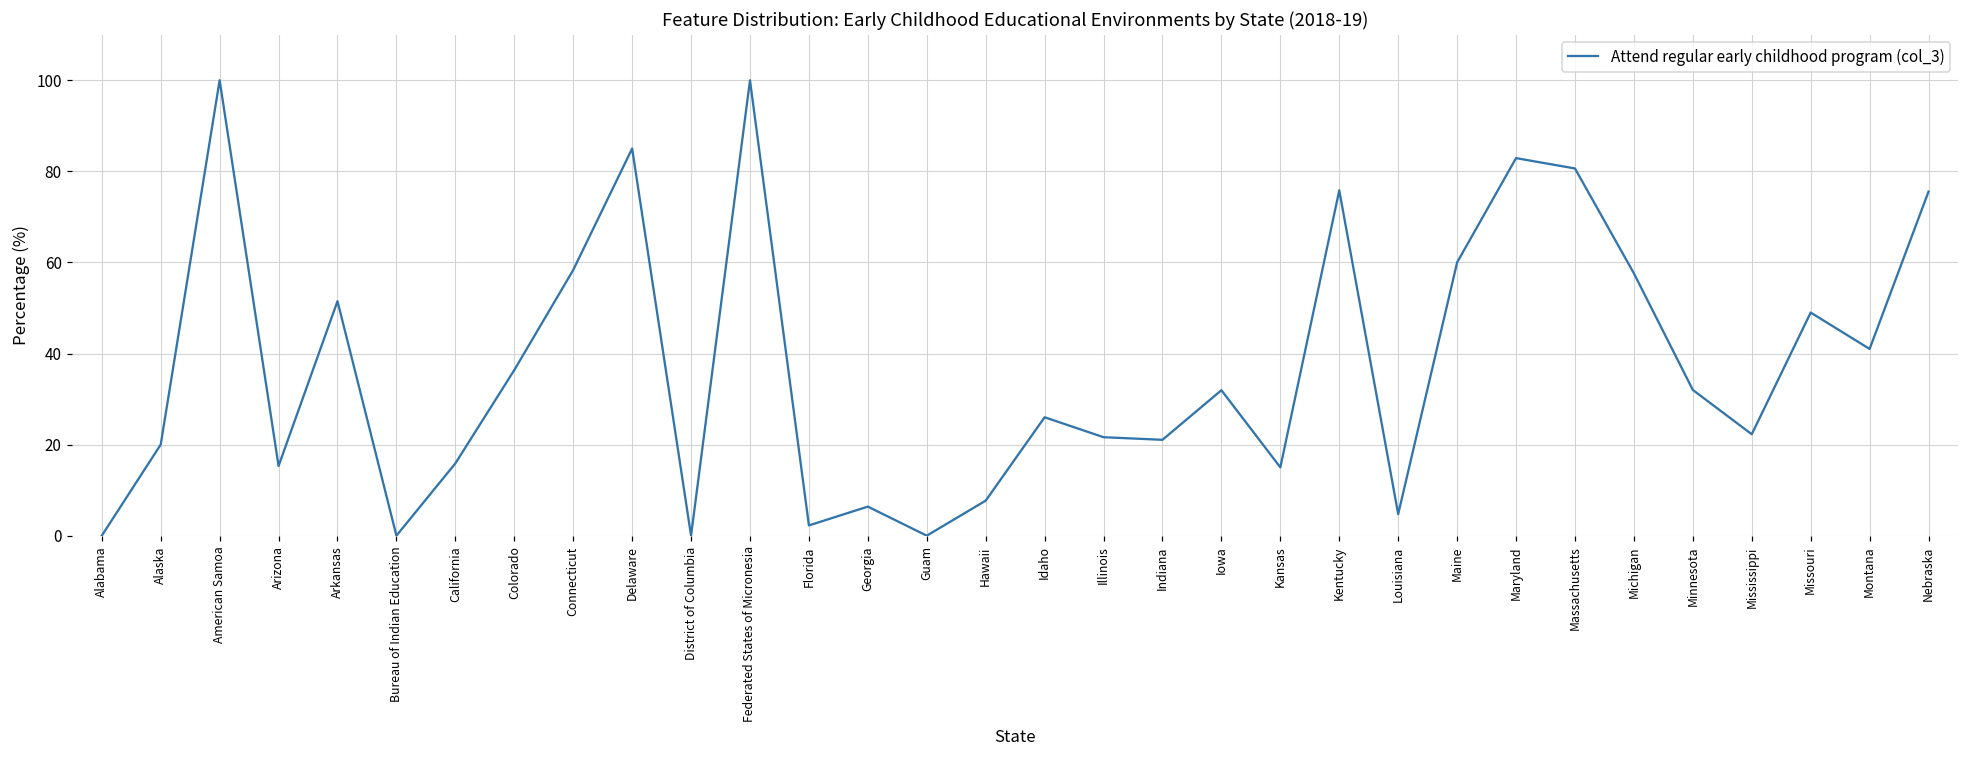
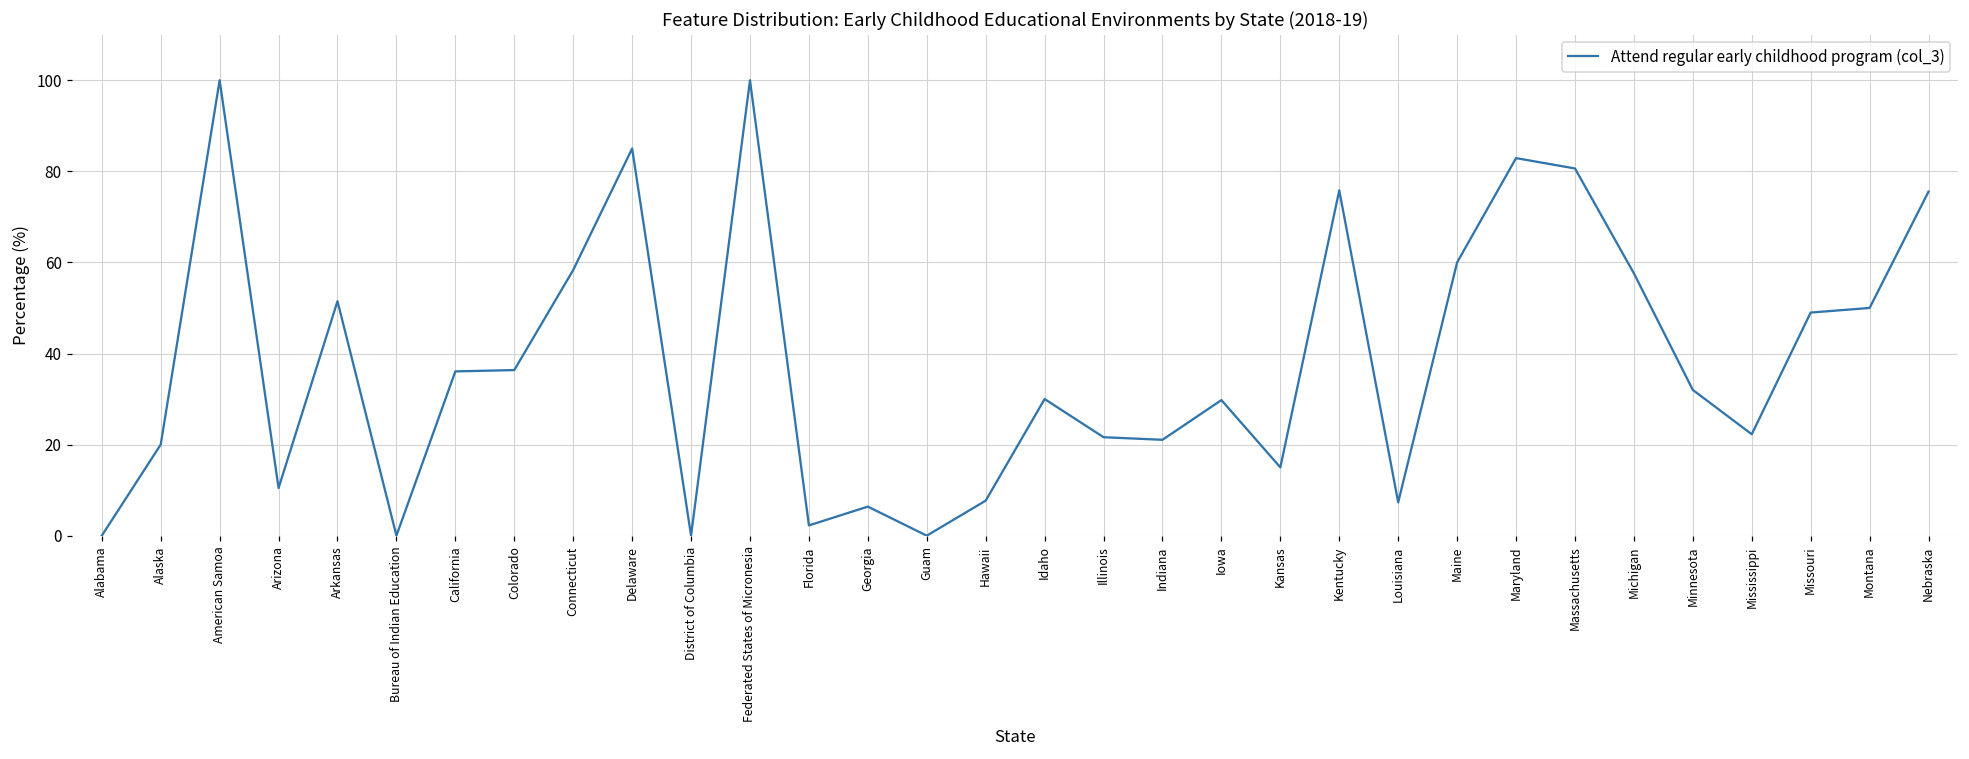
Arizona: 15 -> 10
California: 16 -> 36
Idaho: 26 -> 30
Iowa: 32 -> 30
Louisiana: 5 -> 7
Montana: 41 -> 50
